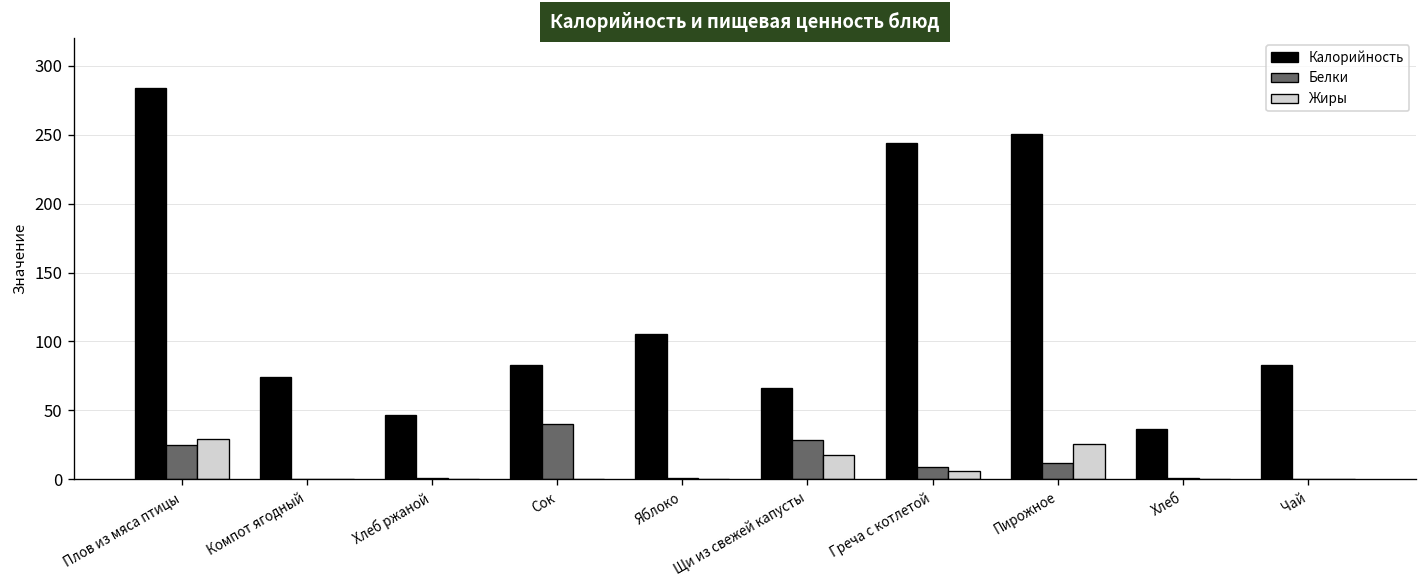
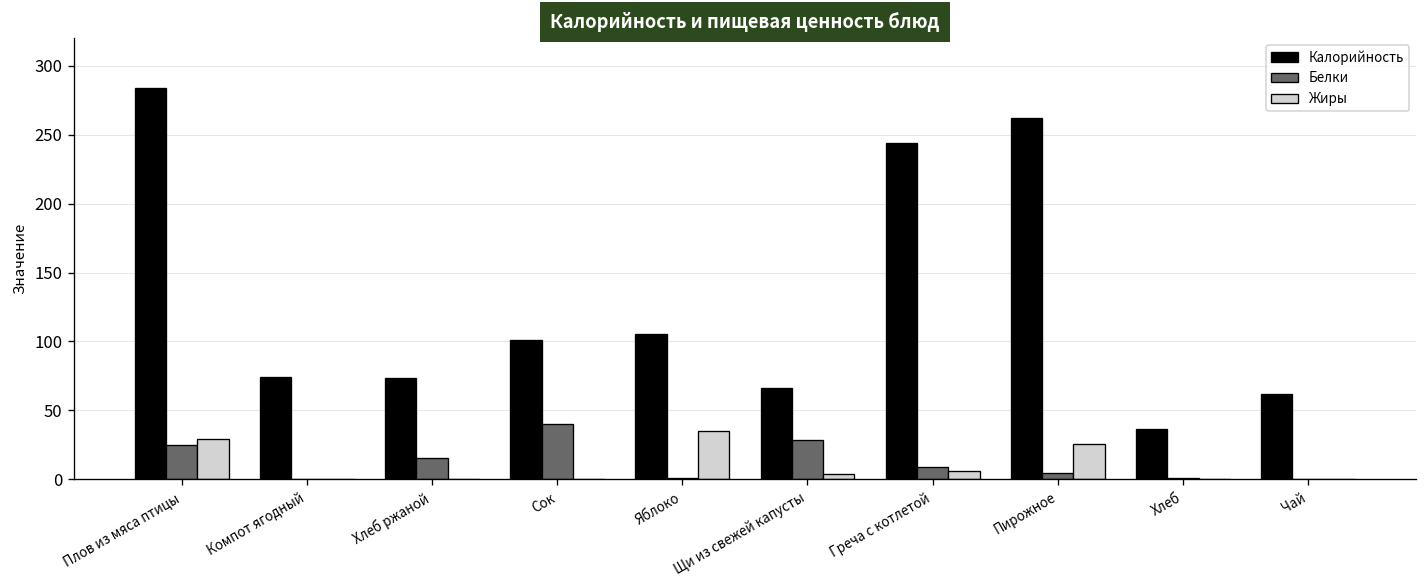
Калорийность, Хлеб ржаной: 46 -> 73
Белки, Хлеб ржаной: 1 -> 15
Калорийность, Сок: 83 -> 101
Жиры, Яблоко: 0 -> 35
Жиры, Щи из свежей капусты: 18 -> 4
Калорийность, Пирожное: 250 -> 262
Белки, Пирожное: 12 -> 5
Калорийность, Чай: 83 -> 62
